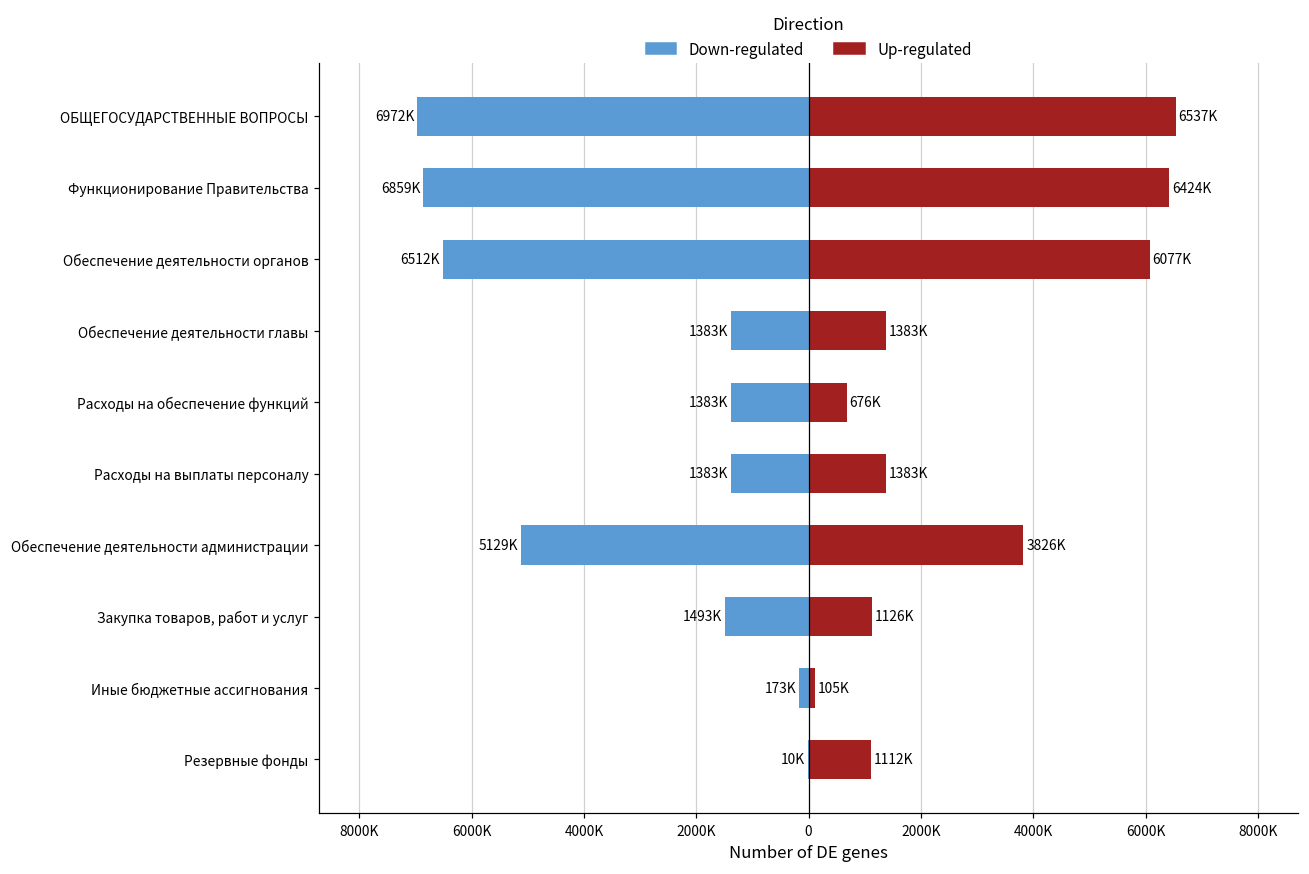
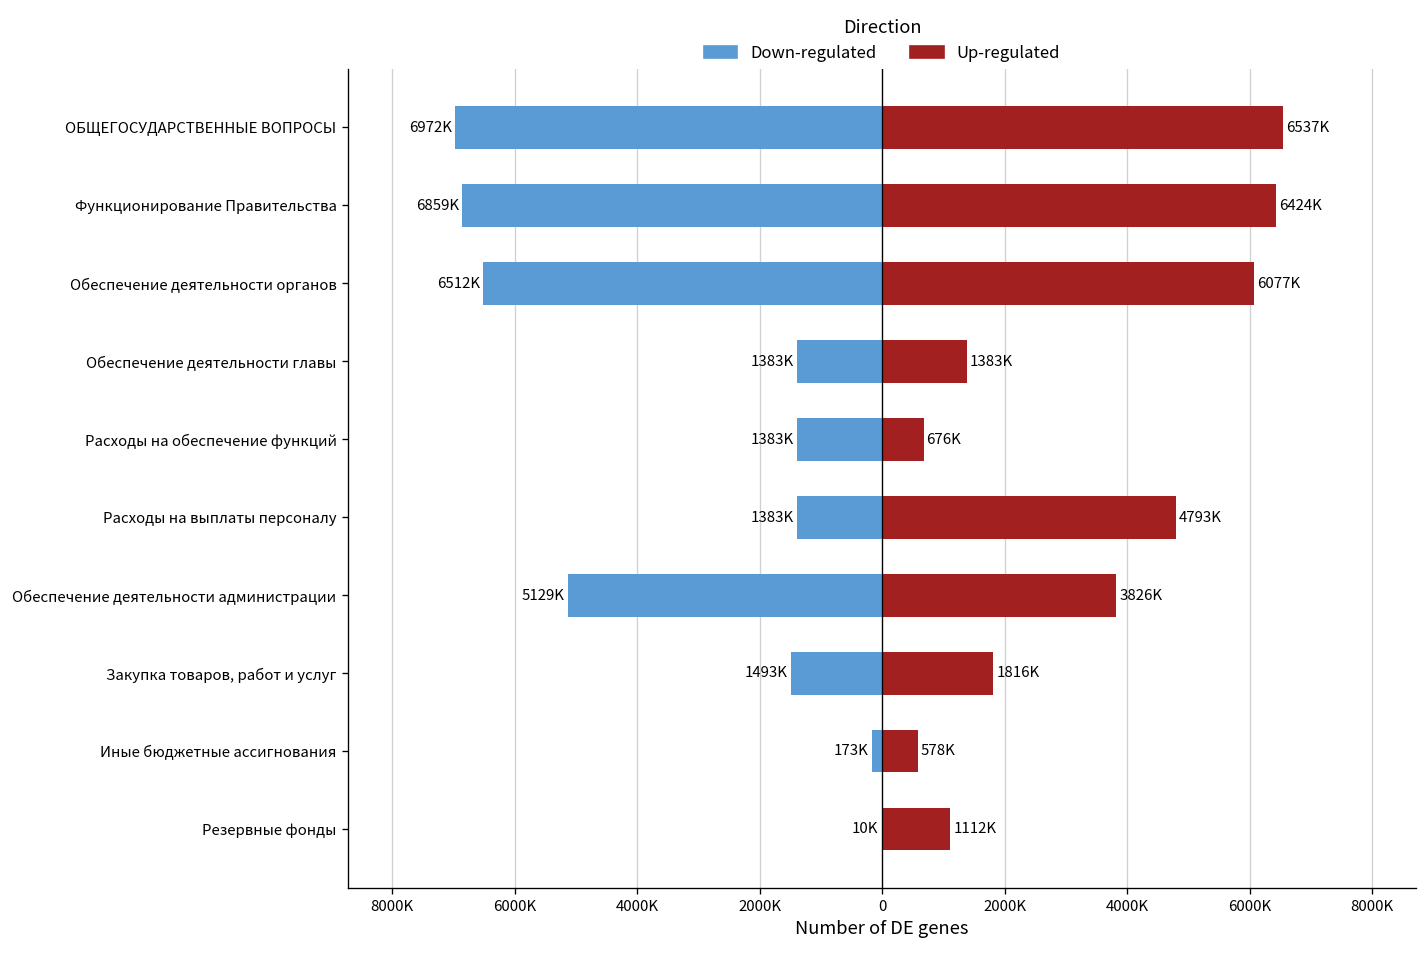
Up-regulated, Расходы на выплаты персоналу: 1383K -> 4793K
Up-regulated, Закупка товаров, работ и услуг: 1126K -> 1816K
Up-regulated, Иные бюджетные ассигнования: 105K -> 578K
